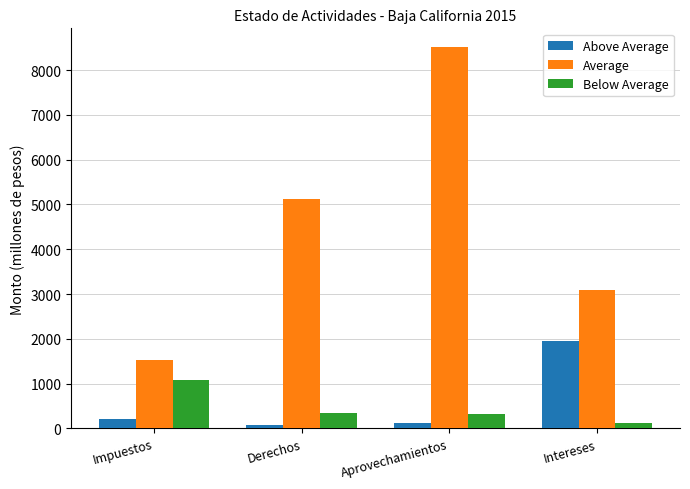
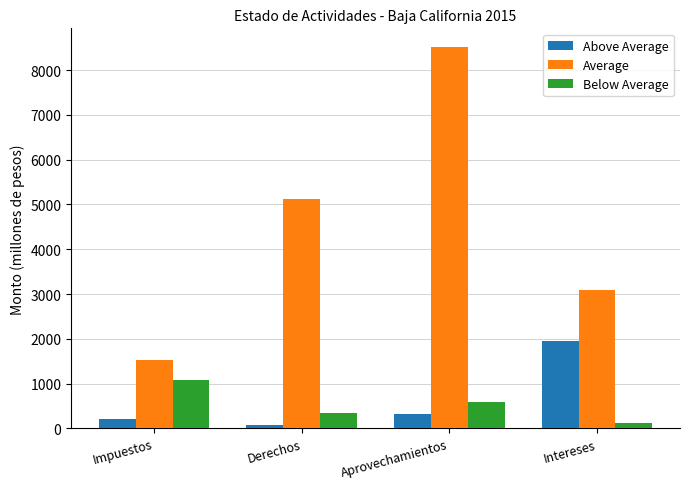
Above Average, Aprovechamientos: 100 -> 300
Below Average, Aprovechamientos: 300 -> 600
